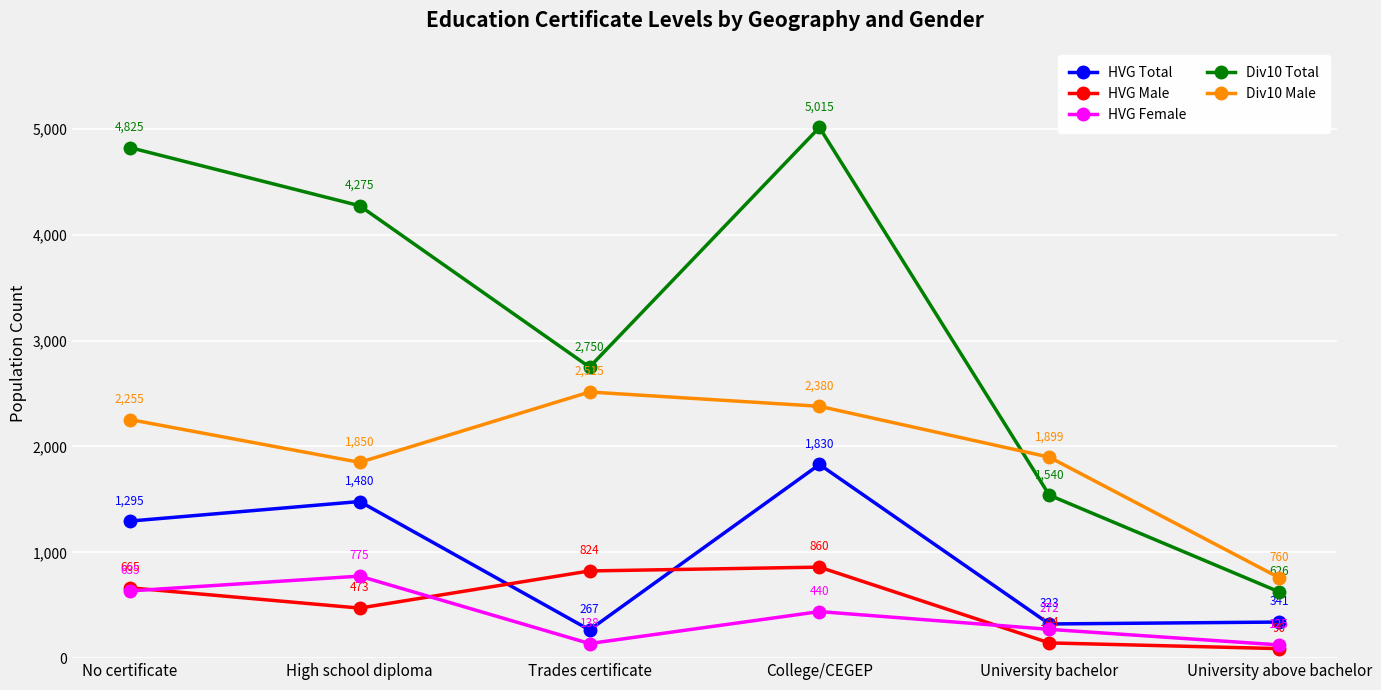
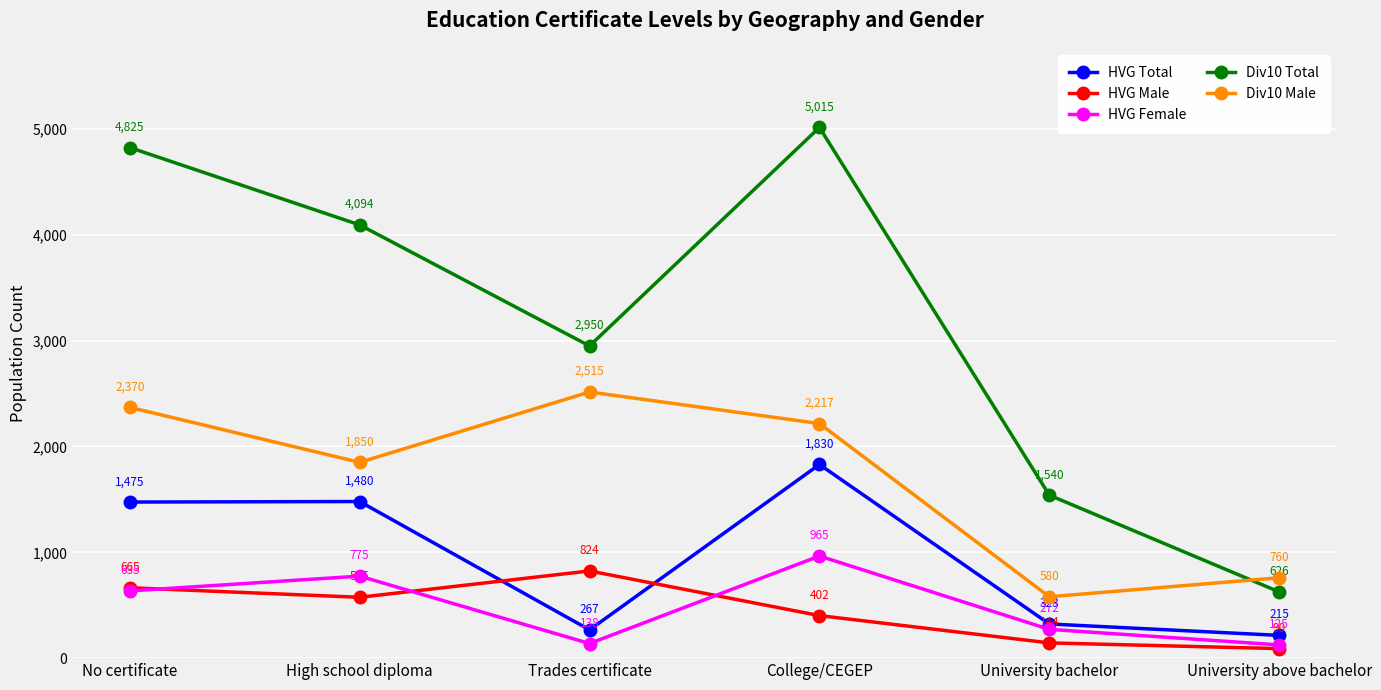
HVG Total, No certificate: 1,295 -> 1,475
Div10 Male, No certificate: 2,255 -> 2,370
HVG Male, High school diploma: 473 -> 575
Div10 Total, High school diploma: 4,275 -> 4,094
Div10 Total, Trades certificate: 2,750 -> 2,950
HVG Male, College/CEGEP: 860 -> 402
HVG Female, College/CEGEP: 440 -> 965
Div10 Male, College/CEGEP: 2,380 -> 2,217
Div10 Male, University bachelor: 1,899 -> 580
HVG Total, University above bachelor: 341 -> 215
